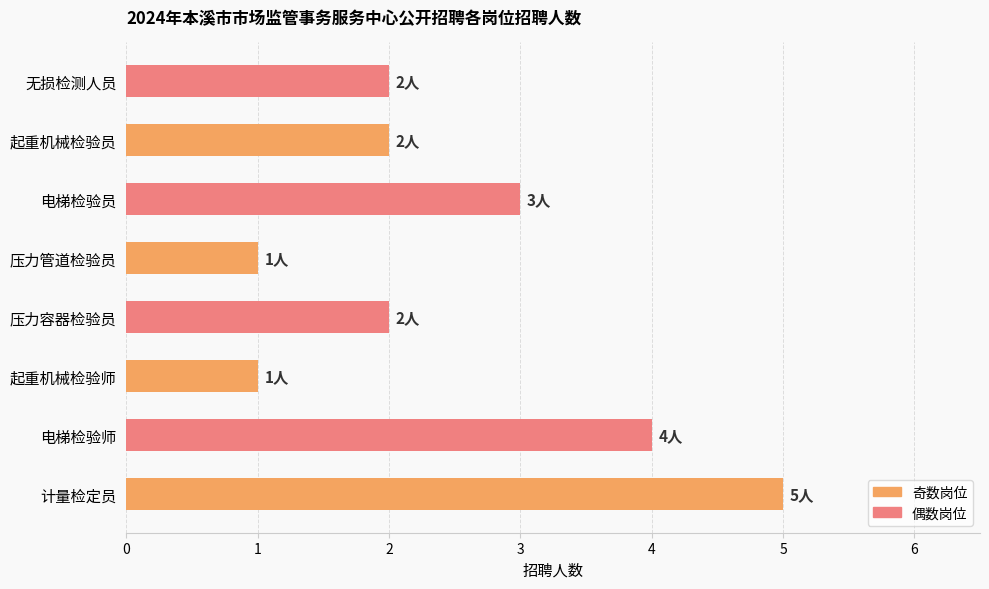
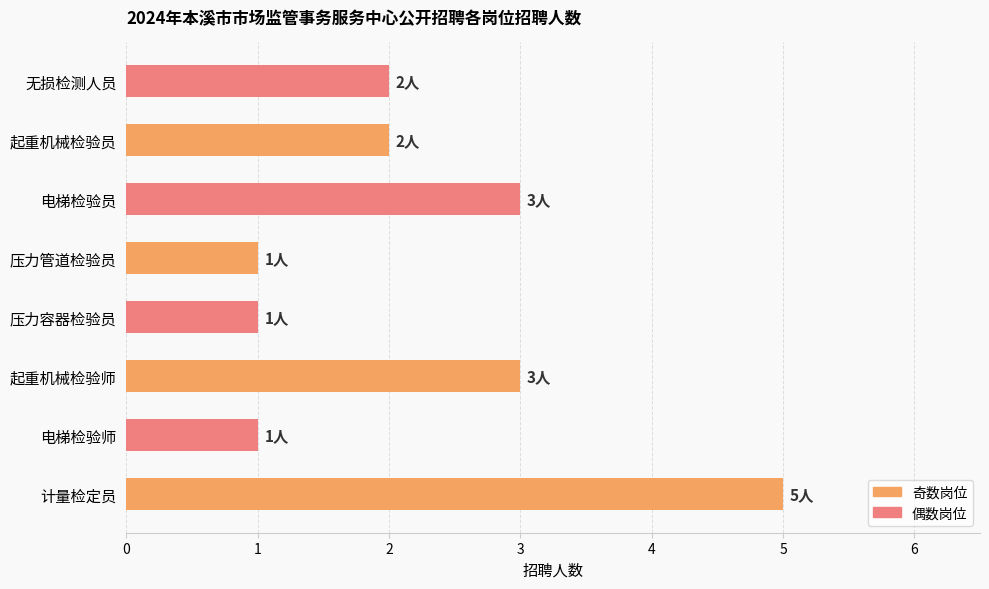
压力容器检验员: 2人 -> 1人
起重机械检验师: 1人 -> 3人
电梯检验师: 4人 -> 1人
